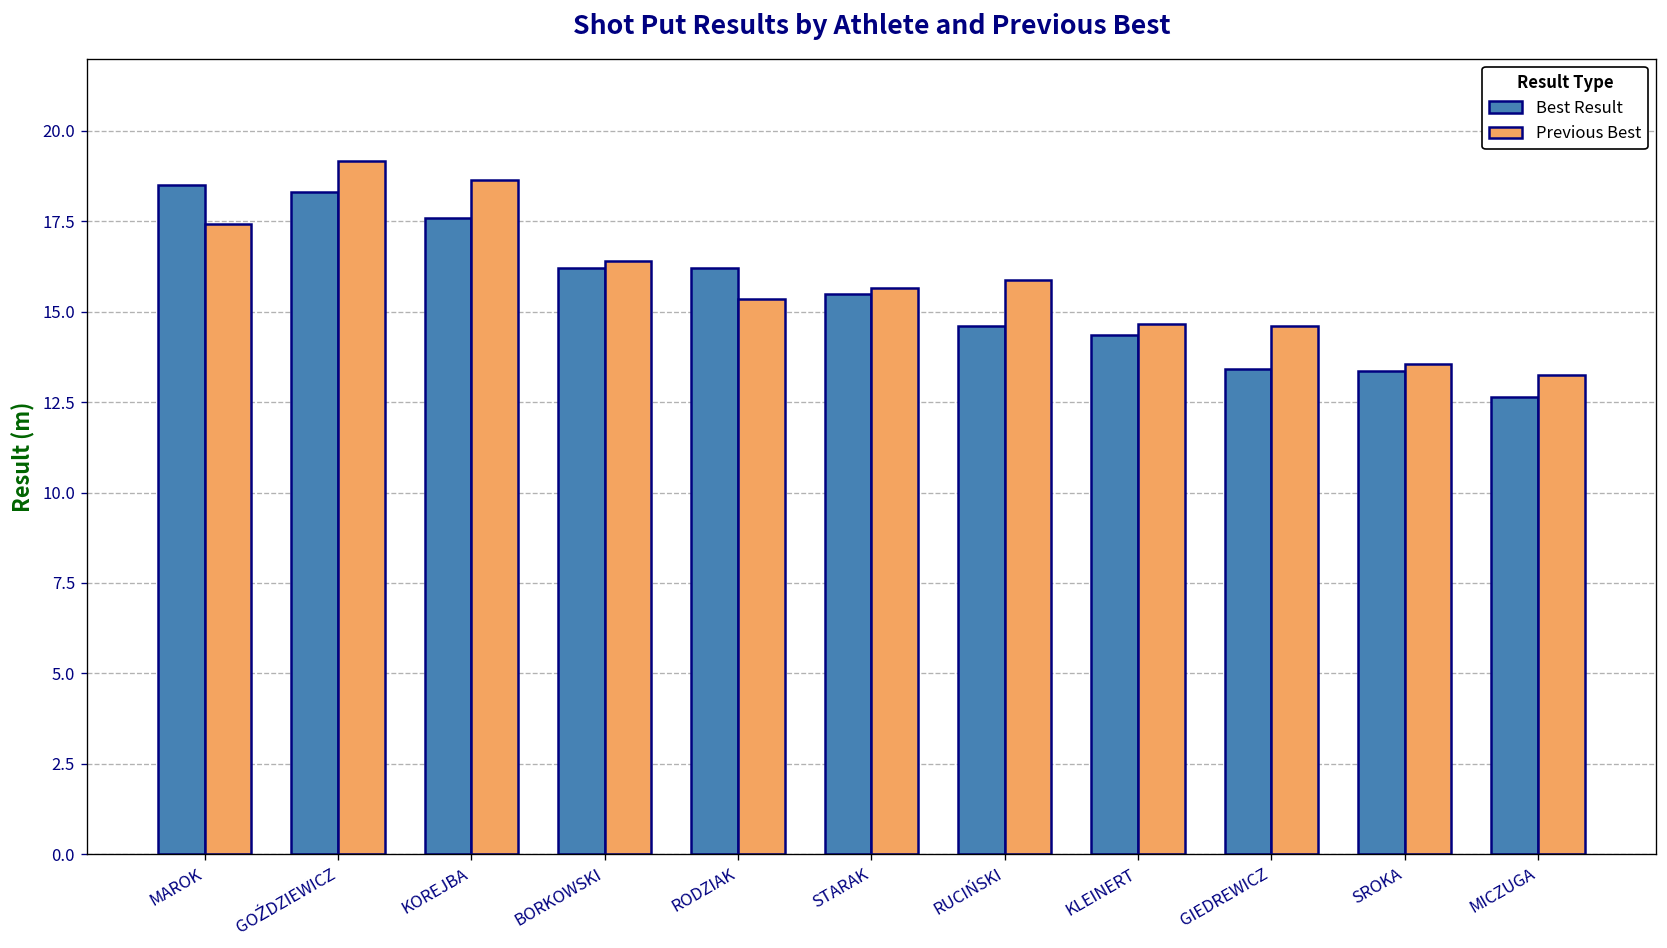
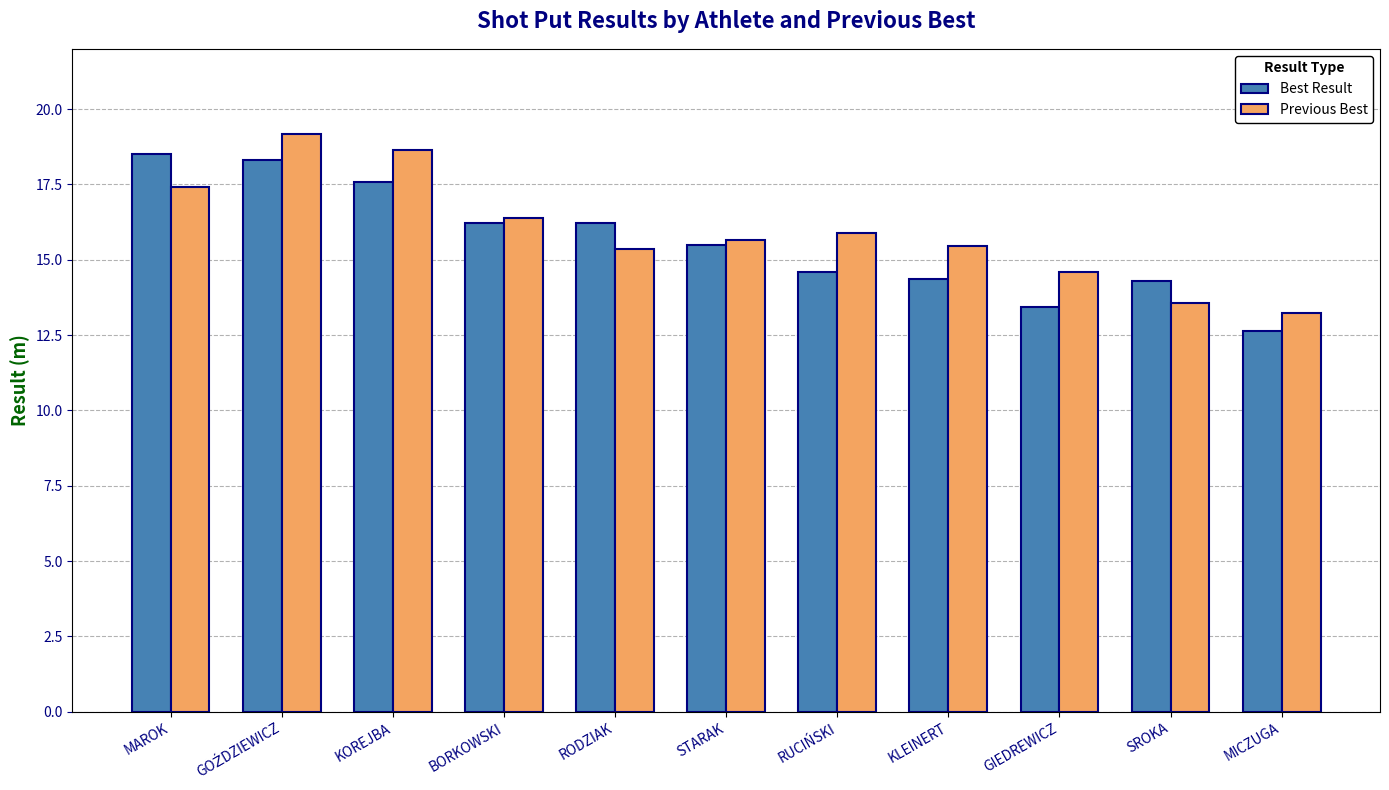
Previous Best, KLEINERT: 14.7 -> 15.5
Best Result, SROKA: 13.4 -> 14.3
